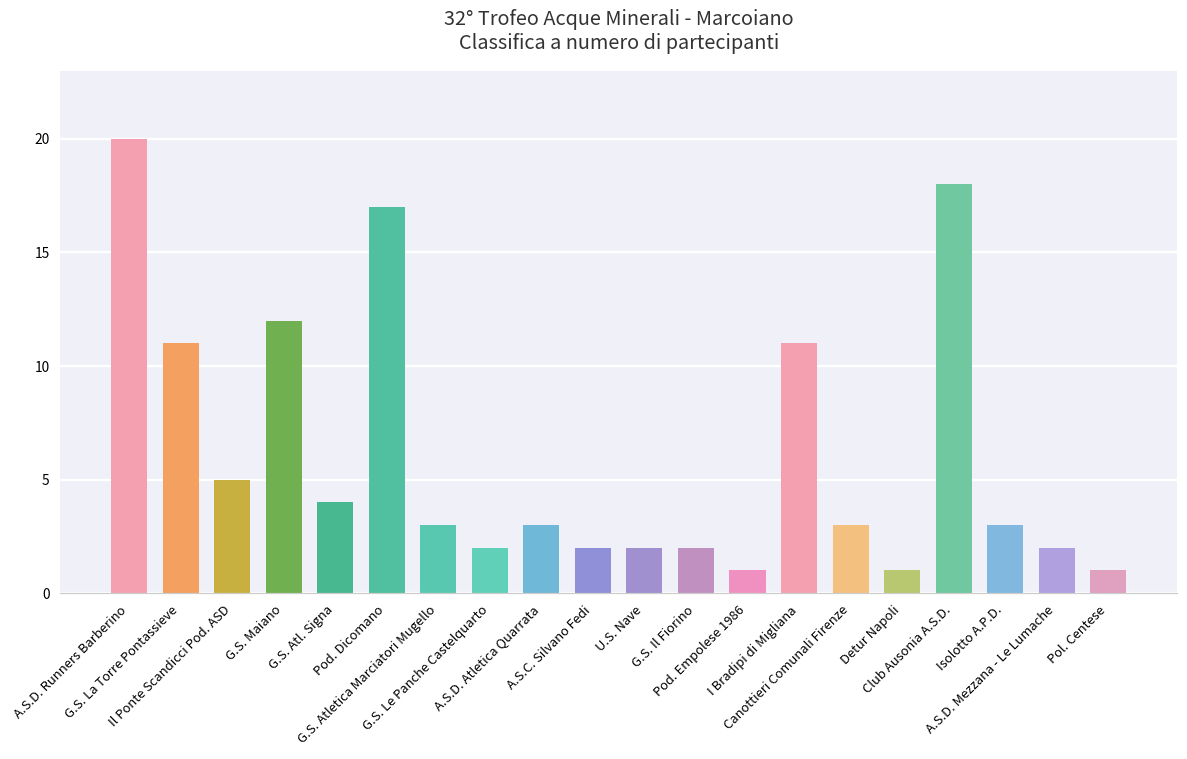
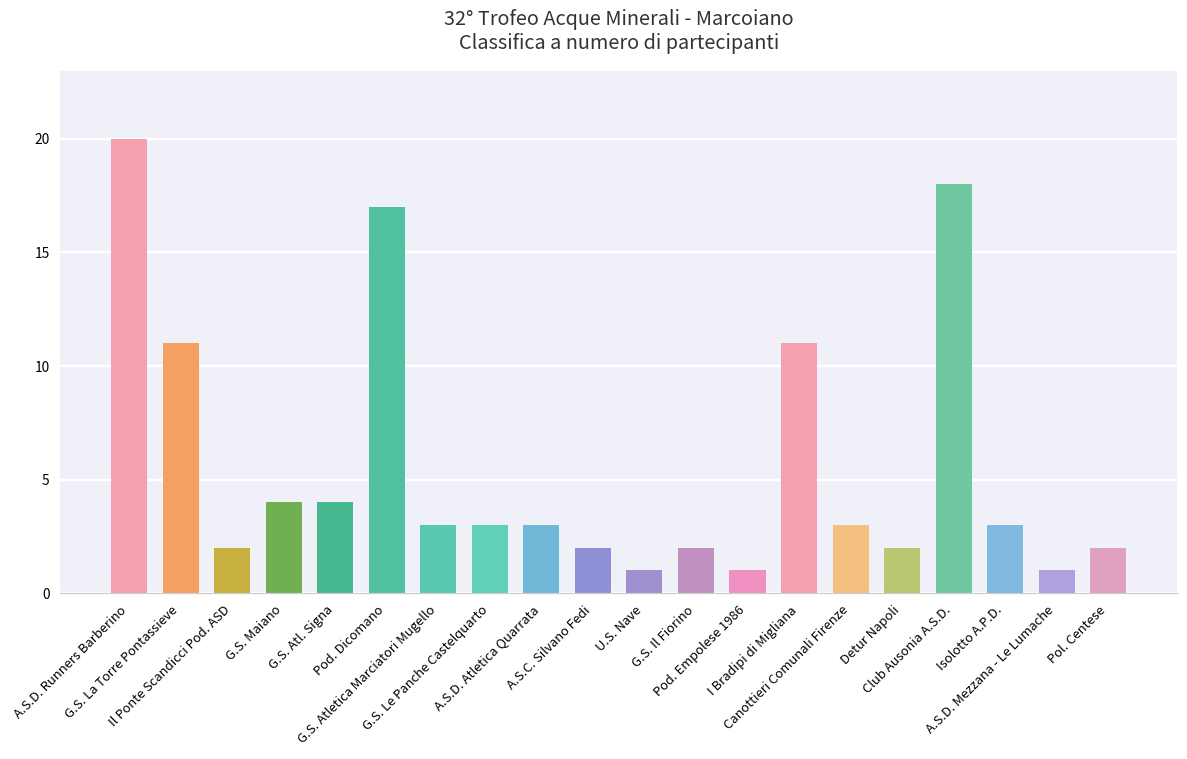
Il Ponte Scandicci Pod. ASD: 5 -> 2
G.S. Maiano: 12 -> 4
G.S. Le Panche Castelquarto: 2 -> 3
U.S. Nave: 2 -> 1
Detur Napoli: 1 -> 2
A.S.D. Mezzana - Le Lumache: 2 -> 1
Pol. Centese: 1 -> 2
